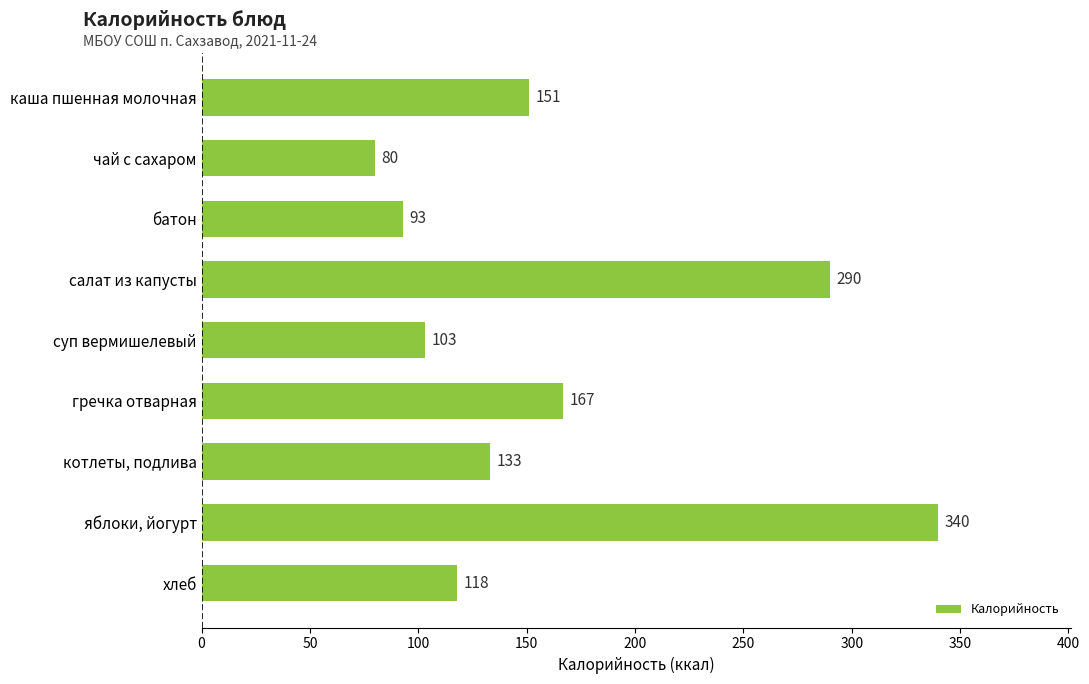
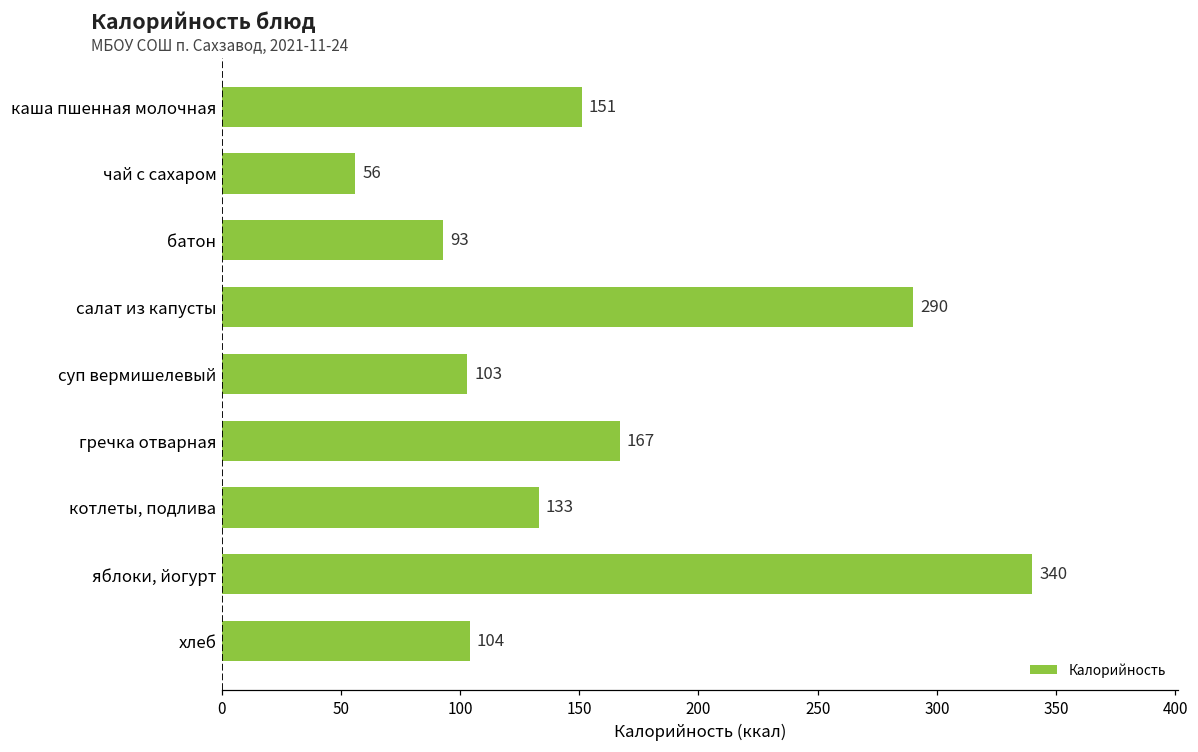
чай с сахаром: 80 -> 56
хлеб: 118 -> 104
